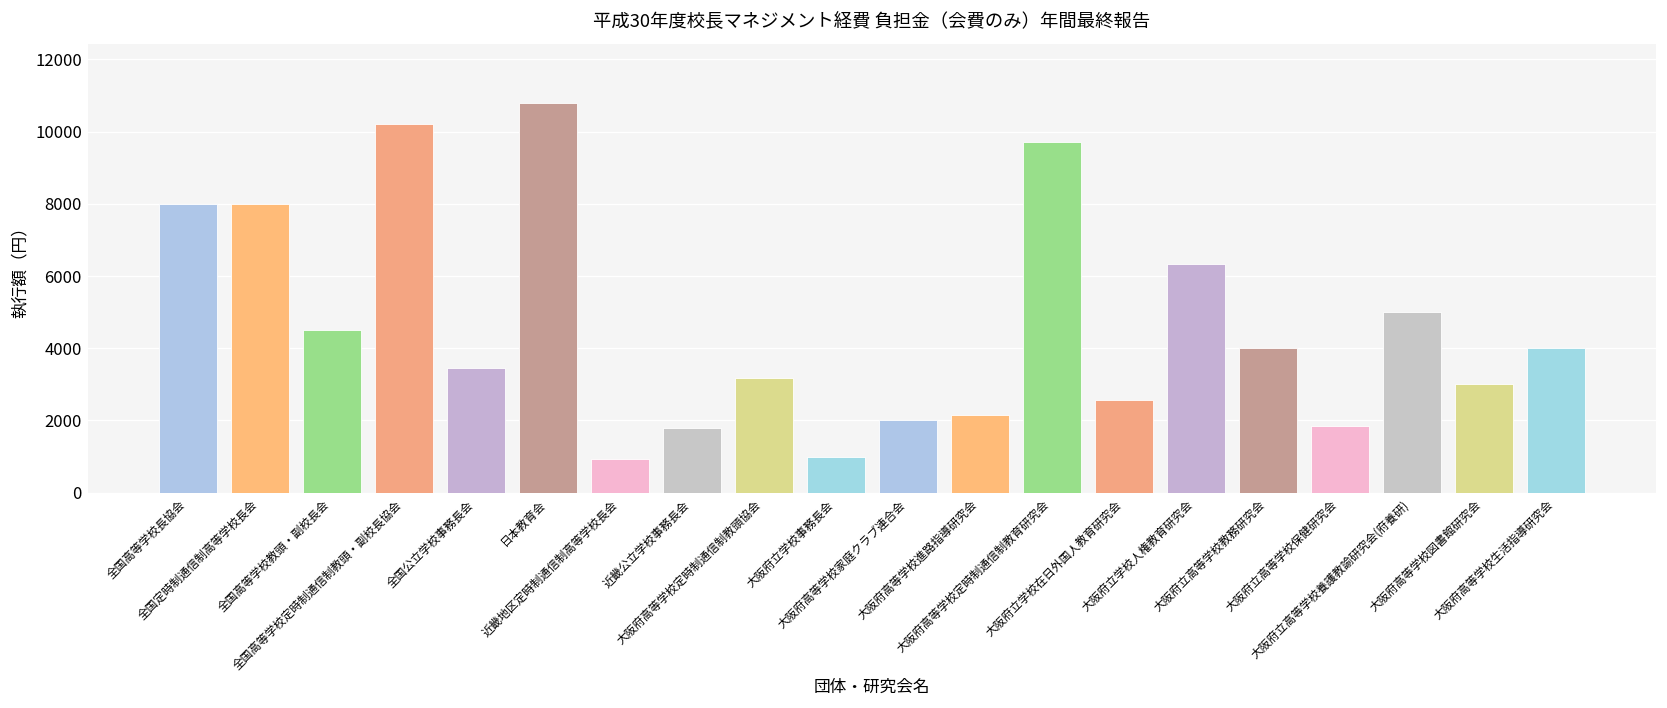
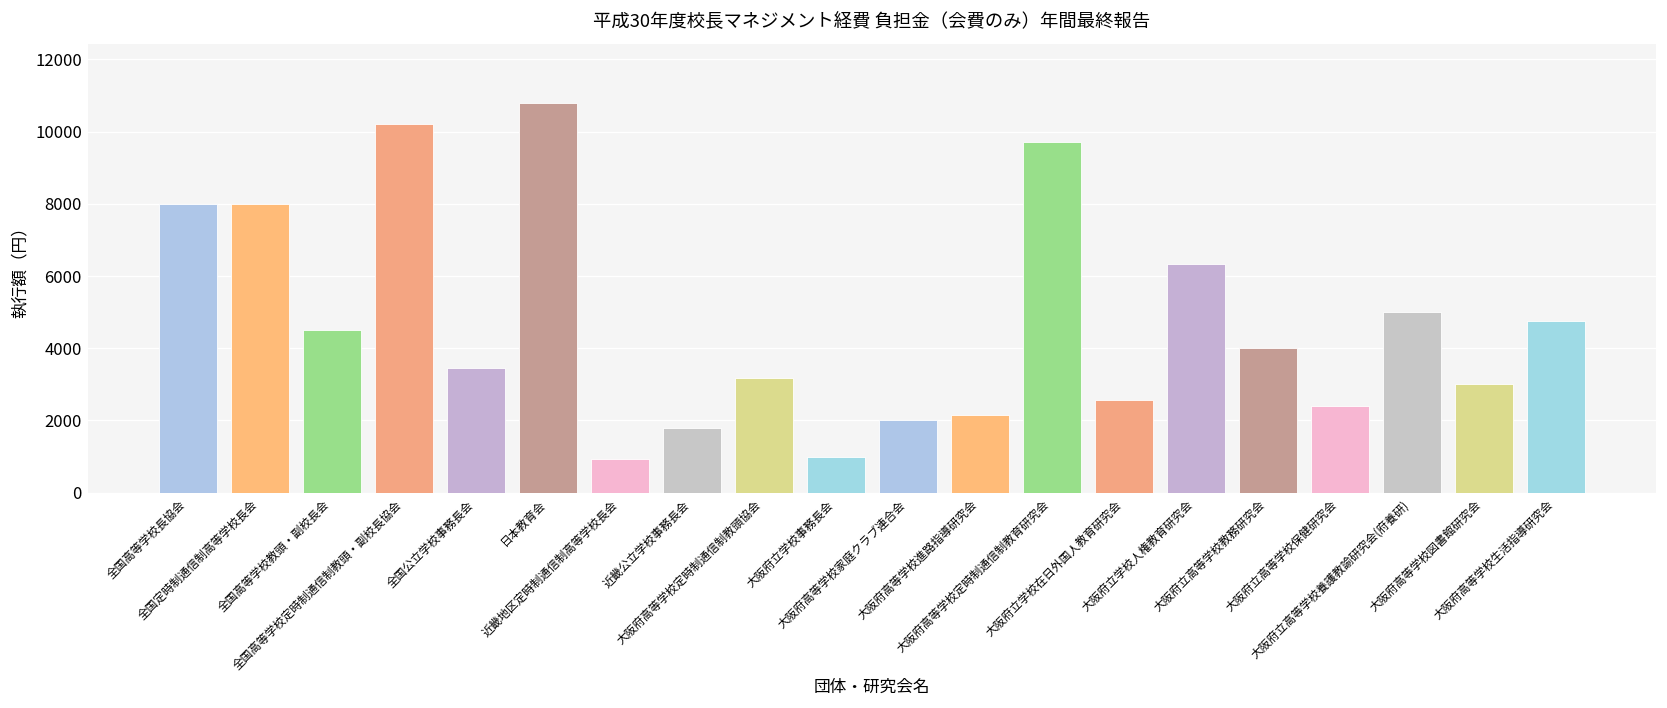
大阪府立高等学校保健研究会: 1800 -> 2400
大阪府高等学校生活指導研究会: 4000 -> 4800
